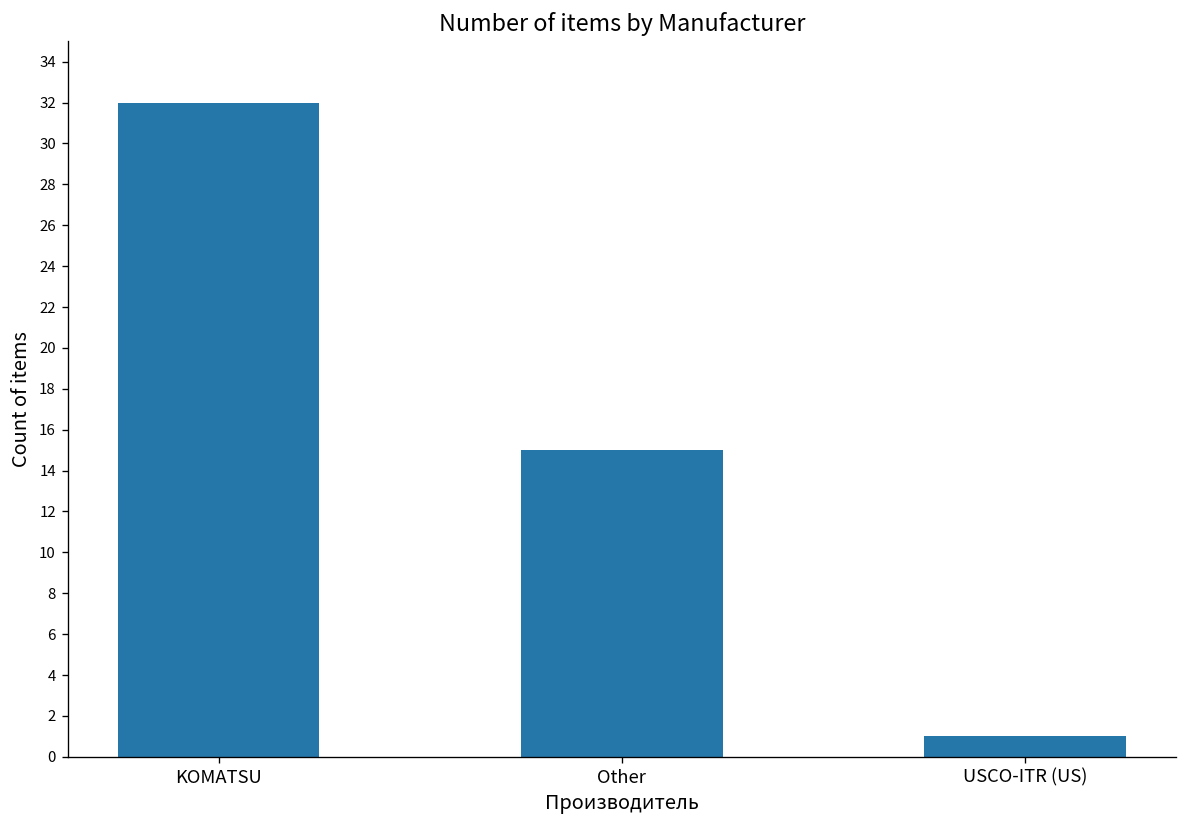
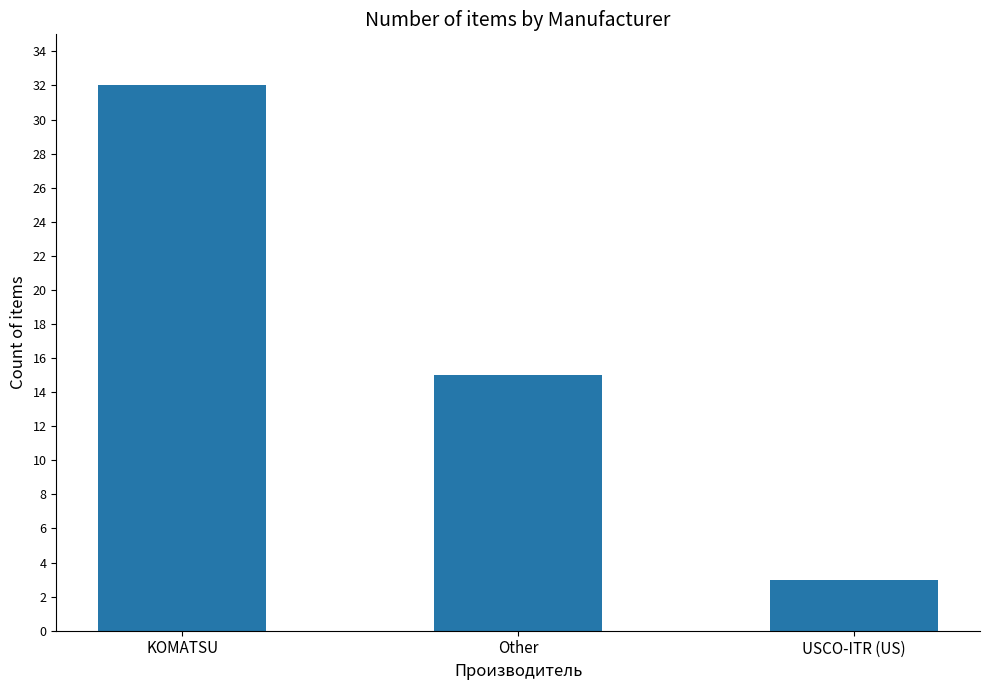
USCO-ITR (US): 1 -> 3
